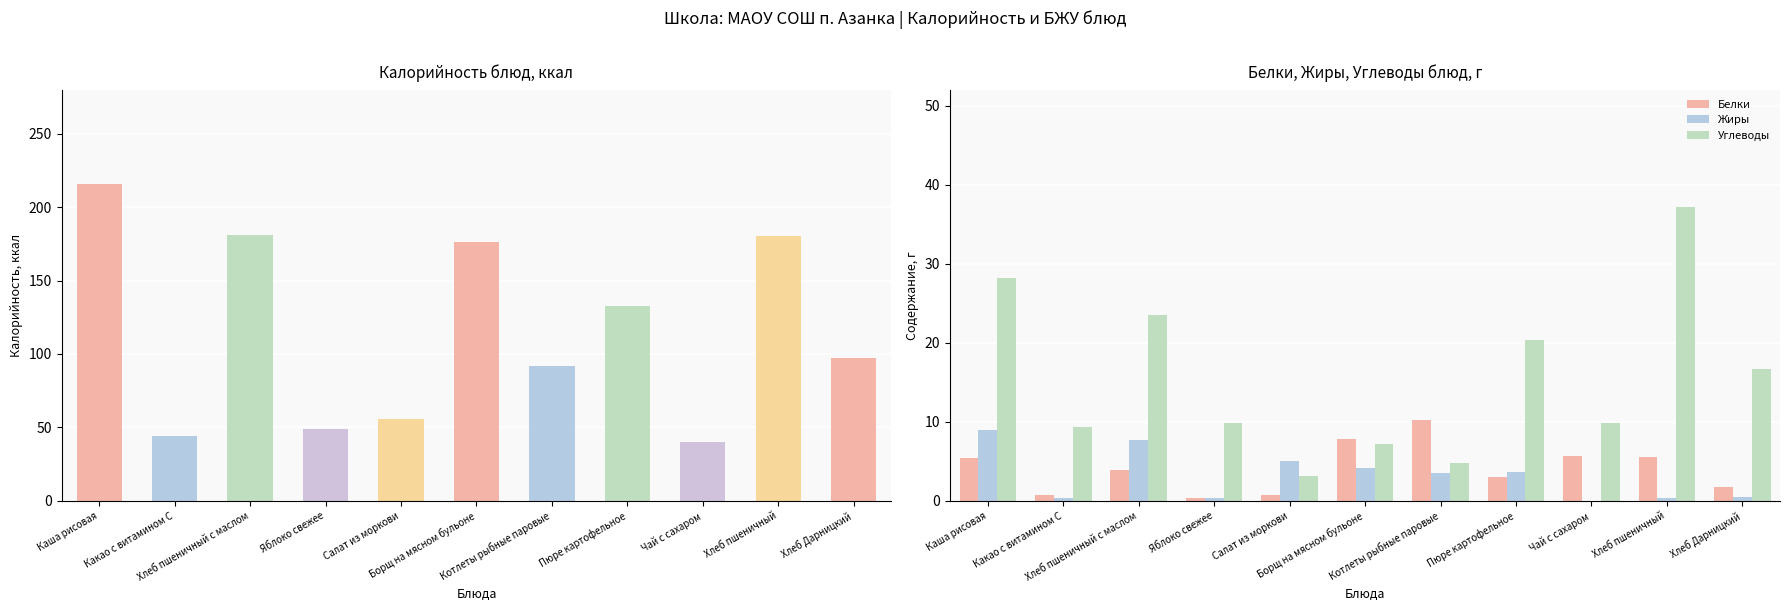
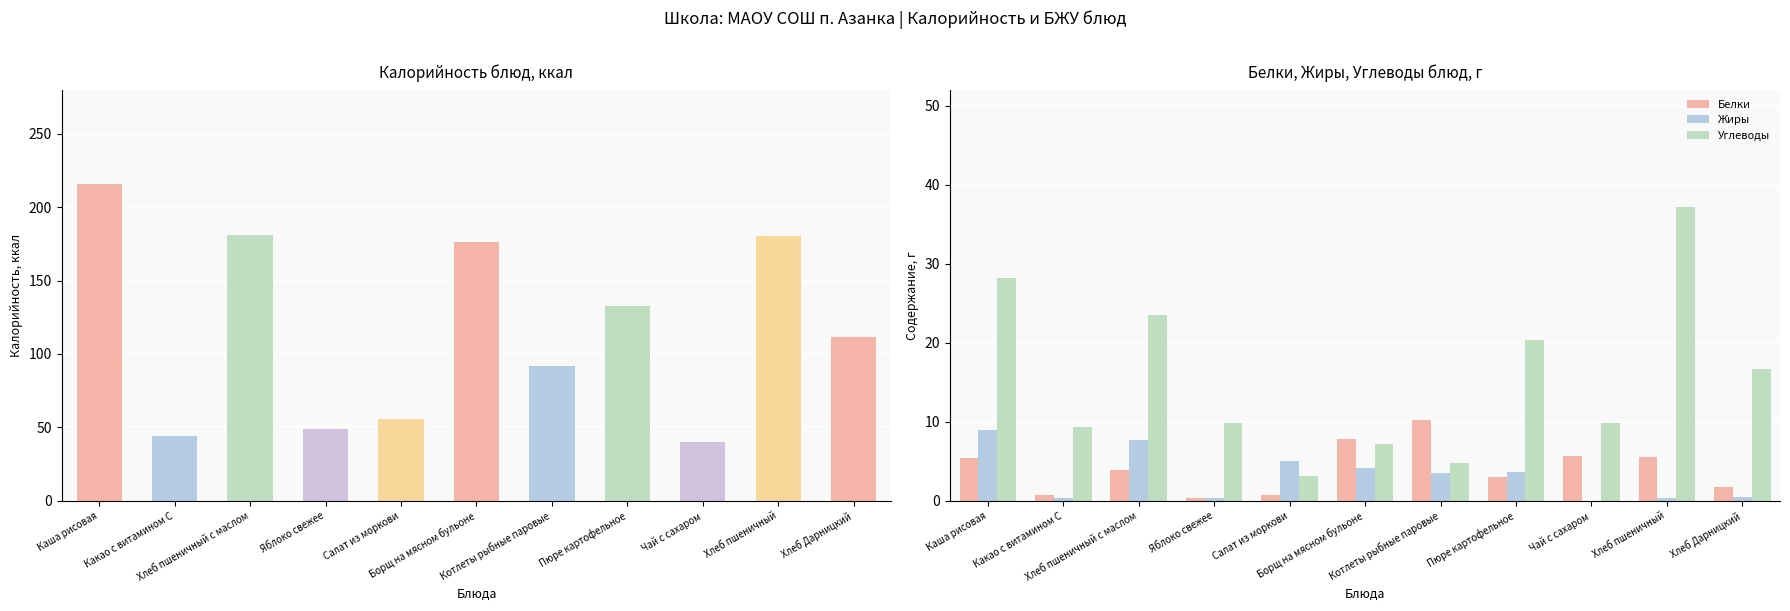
Калорийность блюд, ккал, Хлеб Дарницкий: 98 -> 112
